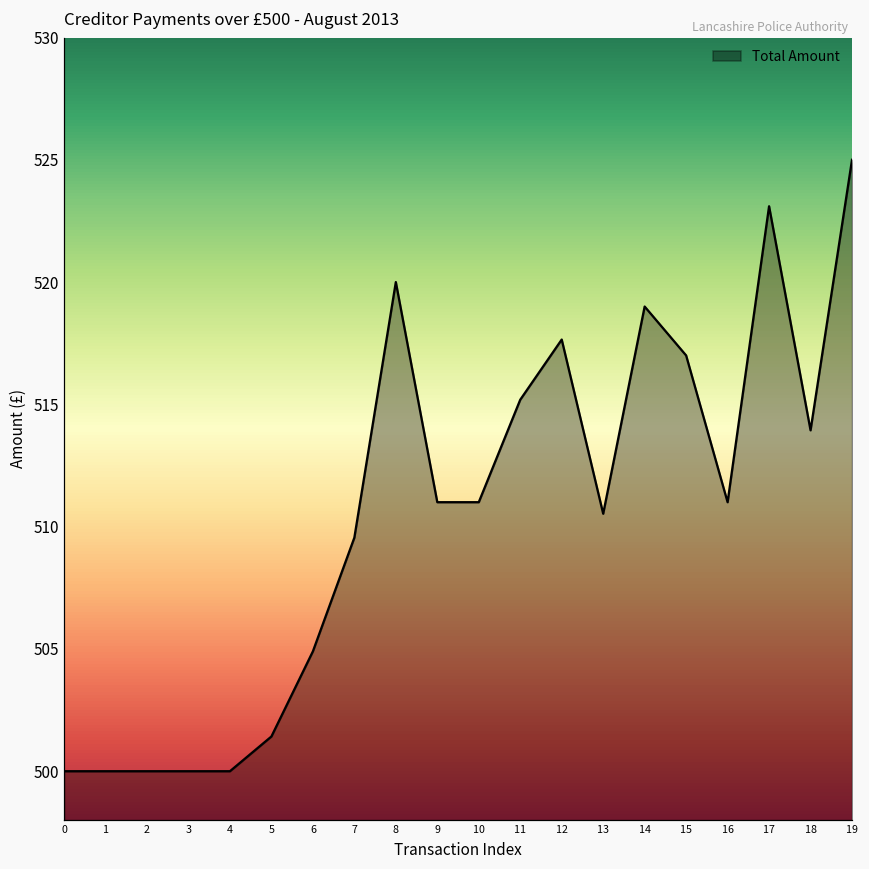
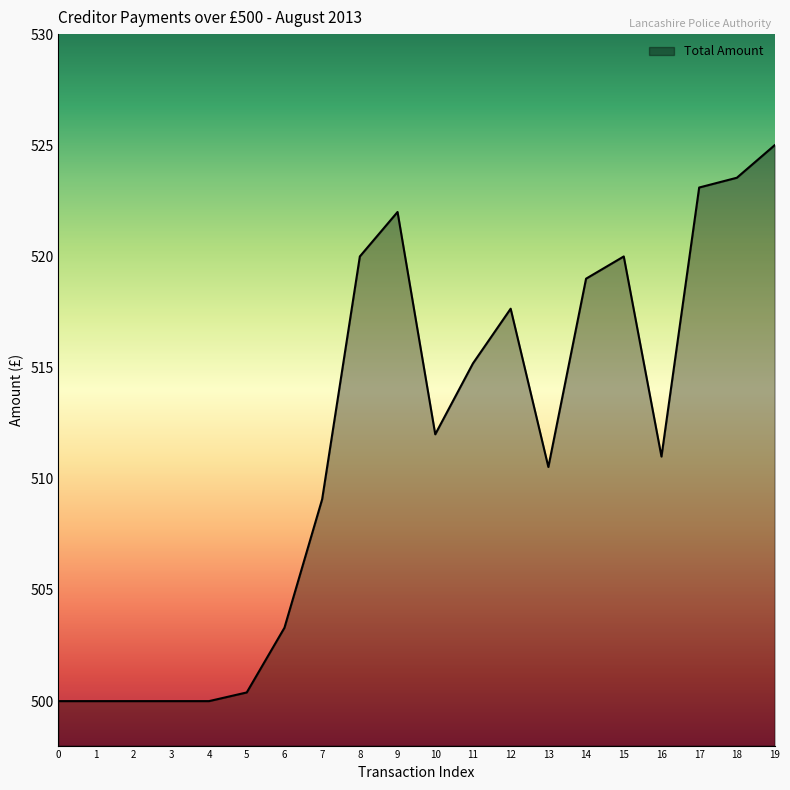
5: 501.4 -> 500.4
6: 504.9 -> 503.3
7: 509.6 -> 509.1
9: 511 -> 522
10: 511 -> 512
15: 517 -> 520
18: 513.9 -> 523.5
